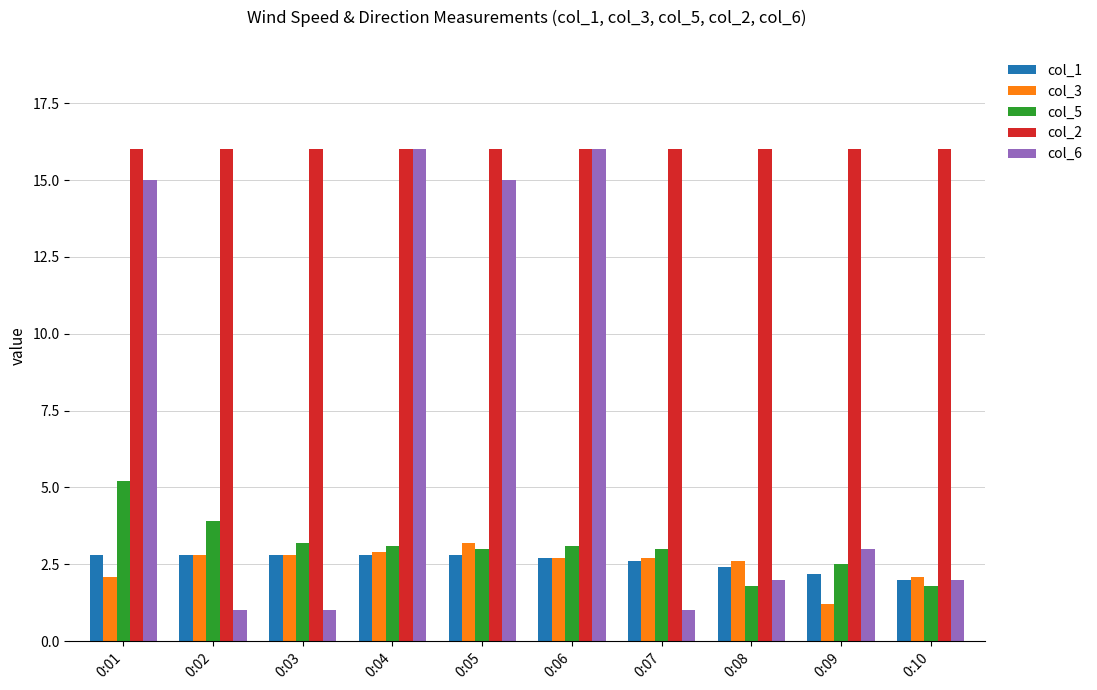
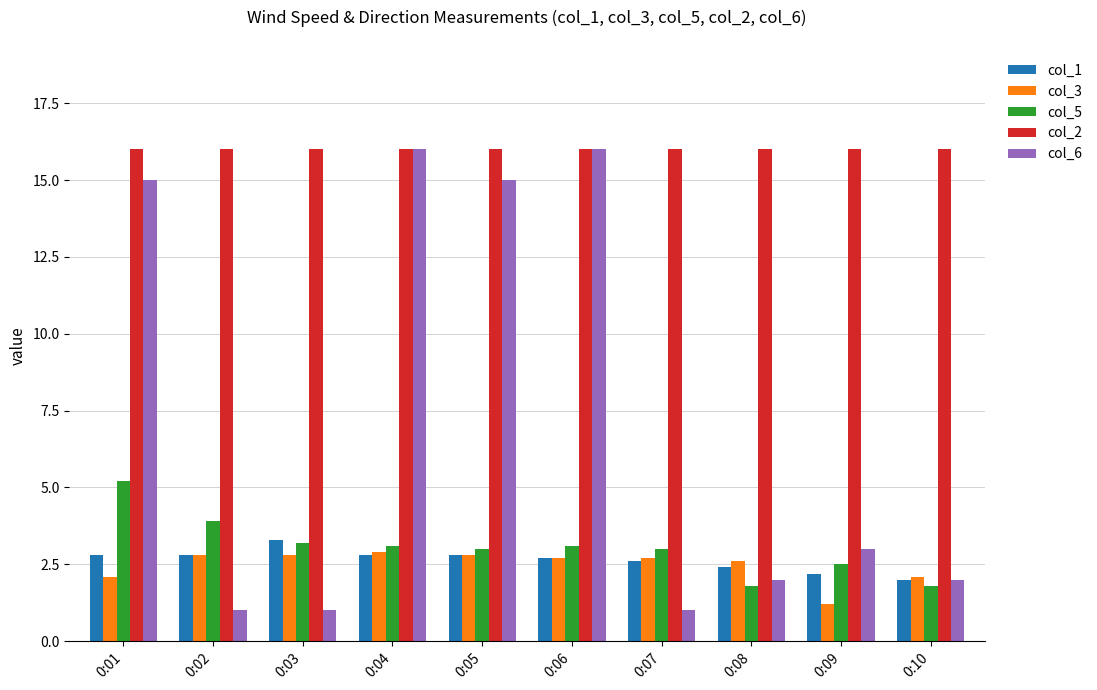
col_1, 0:03: 2.8 -> 3.3
col_3, 0:05: 3.2 -> 2.8
